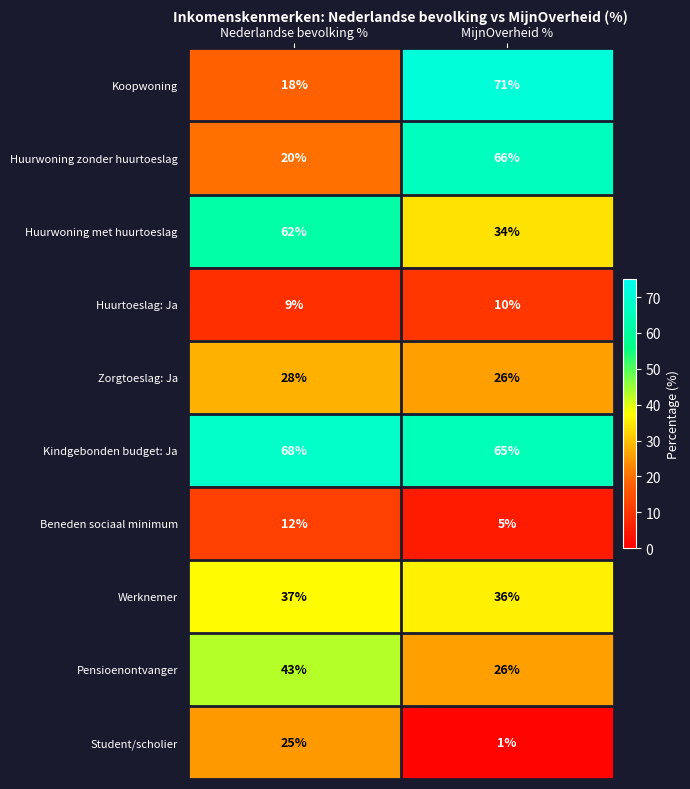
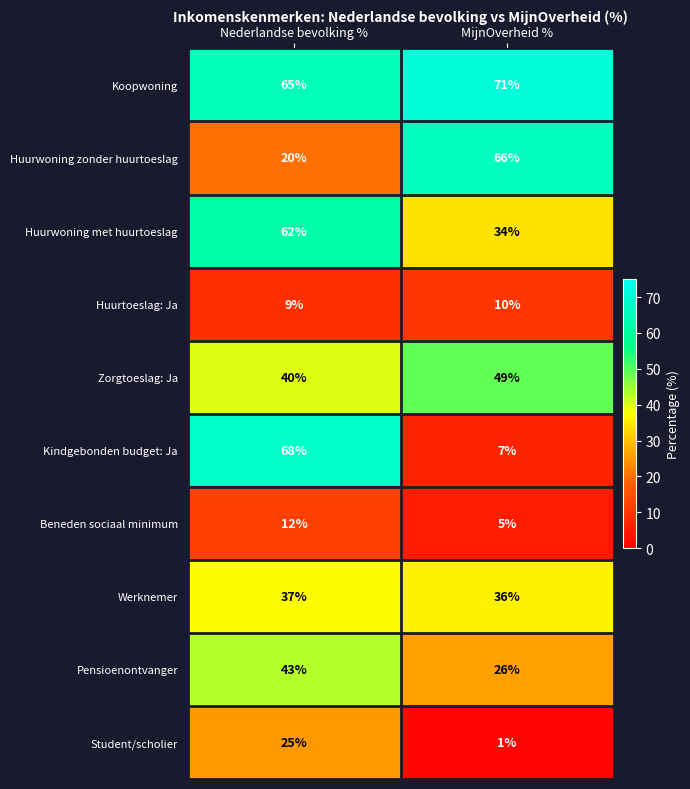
Koopwoning, Nederlandse bevolking %: 18% -> 65%
Zorgtoeslag: Ja, Nederlandse bevolking %: 28% -> 40%
Zorgtoeslag: Ja, MijnOverheid %: 26% -> 49%
Kindgebonden budget: Ja, MijnOverheid %: 65% -> 7%
